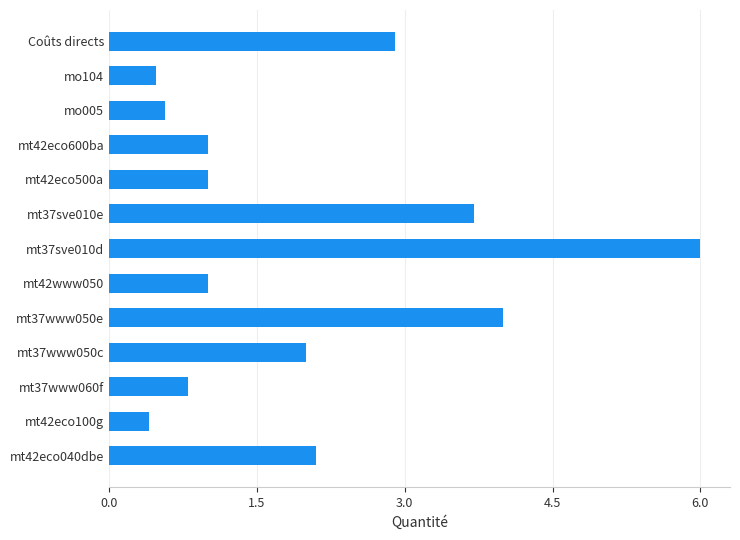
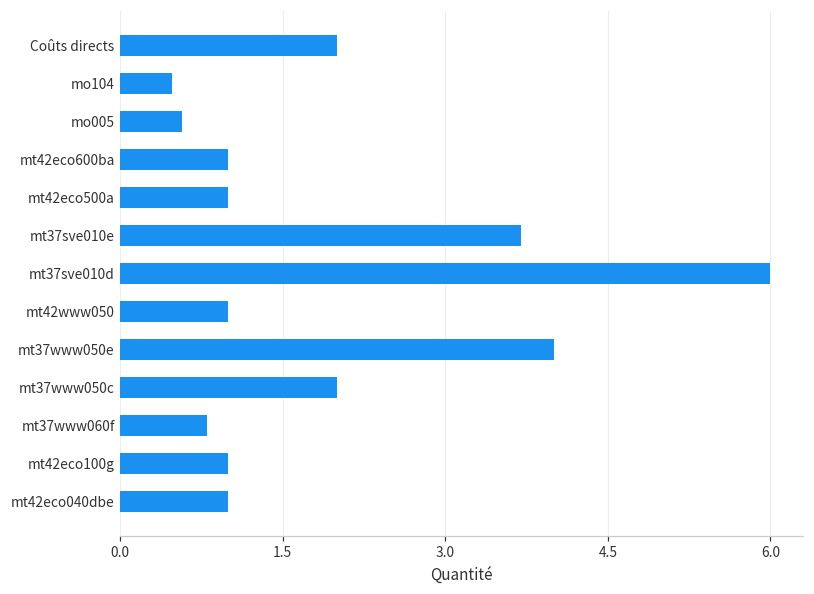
Coûts directs: 2.9 -> 2.0
mt42eco100g: 0.4 -> 1.0
mt42eco040dbe: 2.1 -> 1.0
